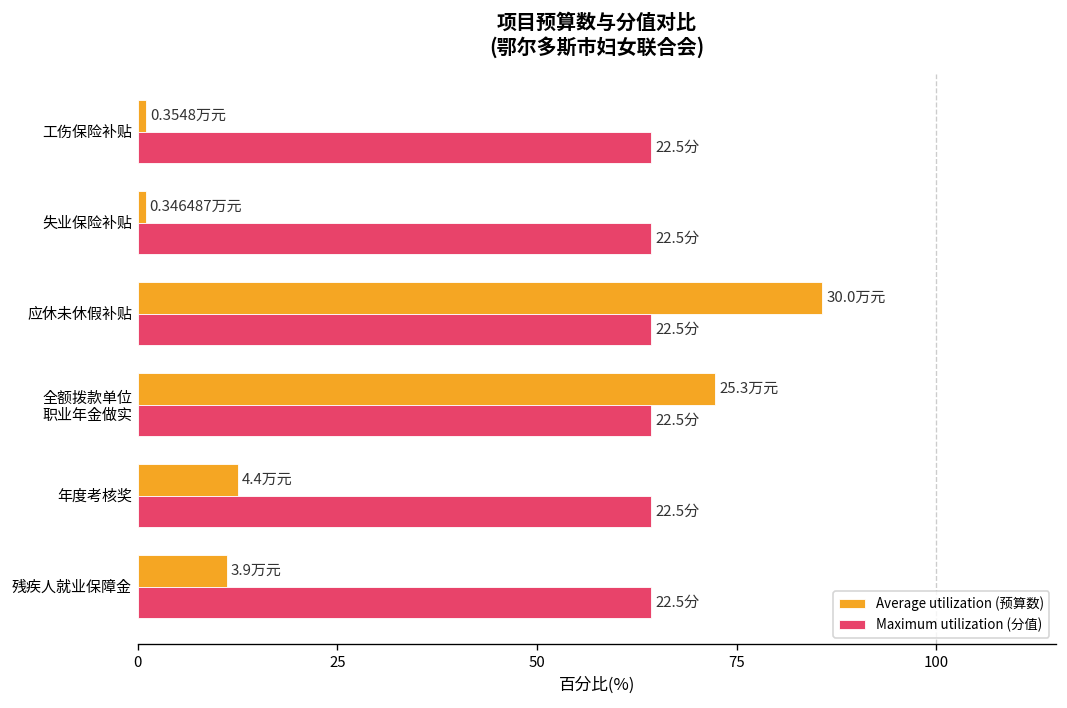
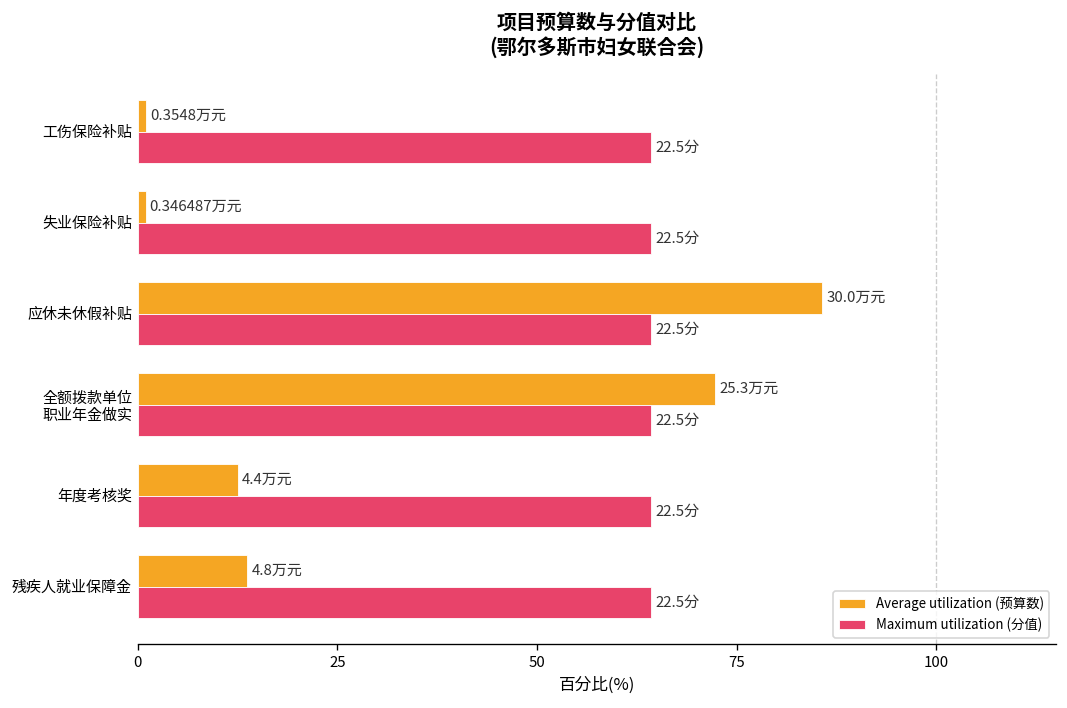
Average utilization (预算数), 残疾人就业保障金: 3.9 -> 4.8
